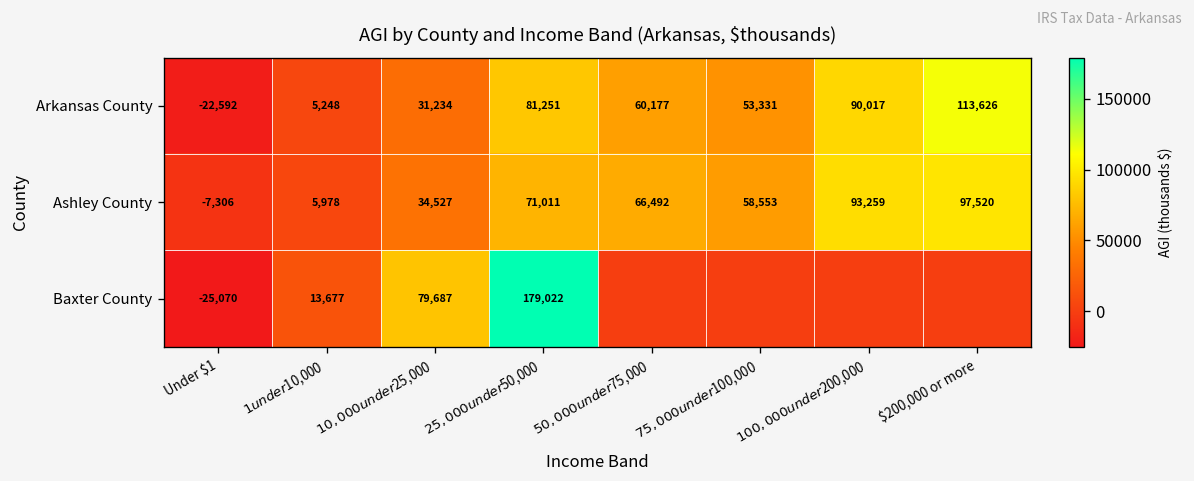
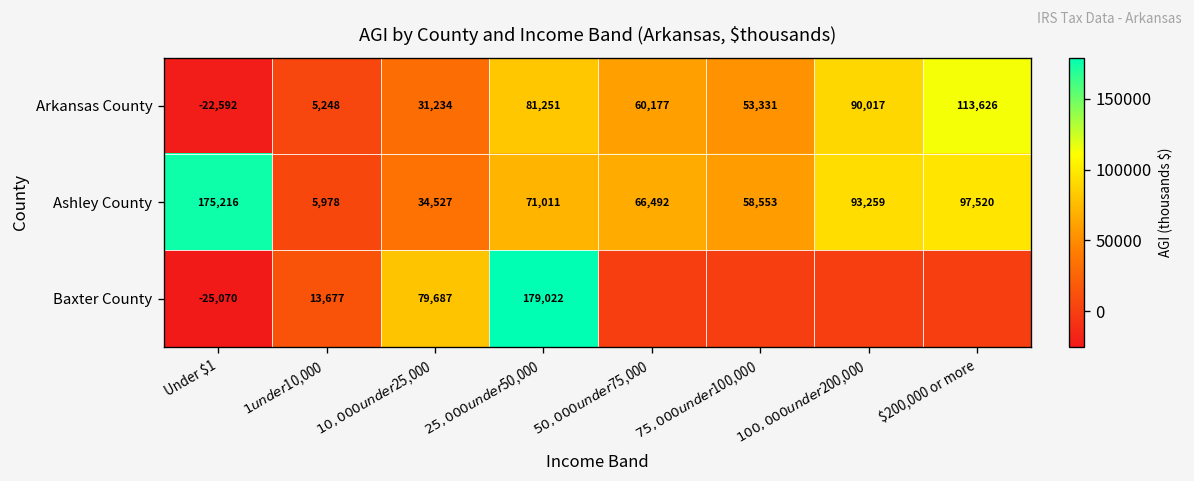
Ashley County, Under $1: -7,306 -> 175,216
